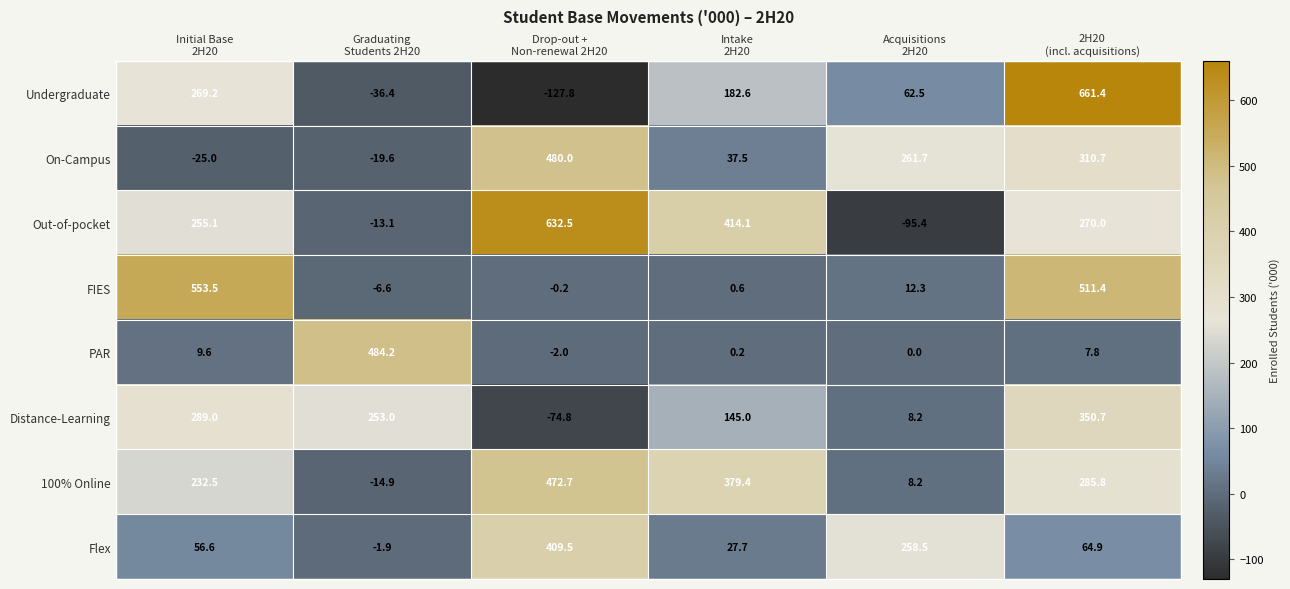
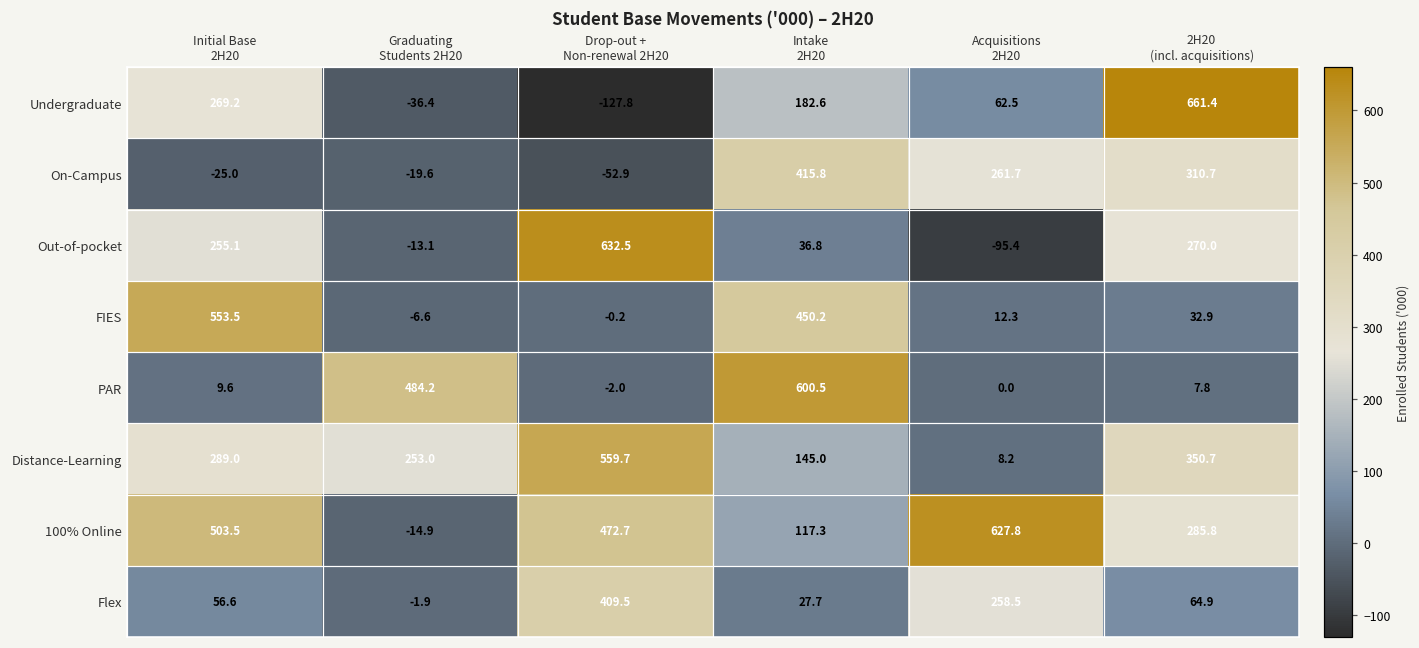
On-Campus, Drop-out + Non-renewal 2H20: 480.0 -> -52.9
On-Campus, Intake 2H20: 37.5 -> 415.8
Out-of-pocket, Intake 2H20: 414.1 -> 36.8
FIES, Intake 2H20: 0.6 -> 450.2
FIES, 2H20 (incl. acquisitions): 511.4 -> 32.9
PAR, Intake 2H20: 0.2 -> 600.5
Distance-Learning, Drop-out + Non-renewal 2H20: -74.8 -> 559.7
100% Online, Initial Base 2H20: 232.5 -> 503.5
100% Online, Intake 2H20: 379.4 -> 117.3
100% Online, Acquisitions 2H20: 8.2 -> 627.8
